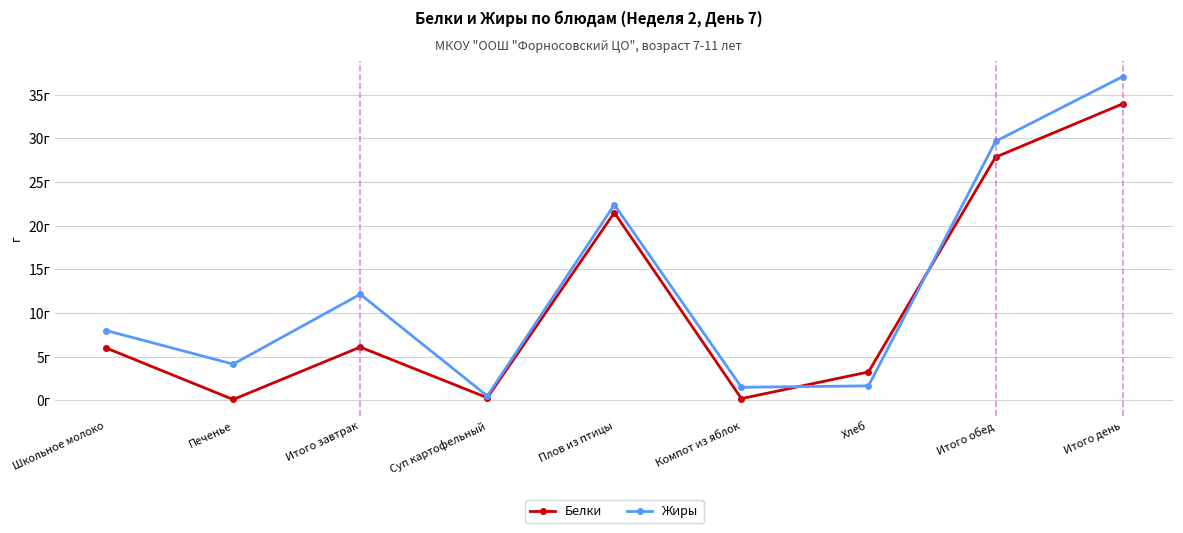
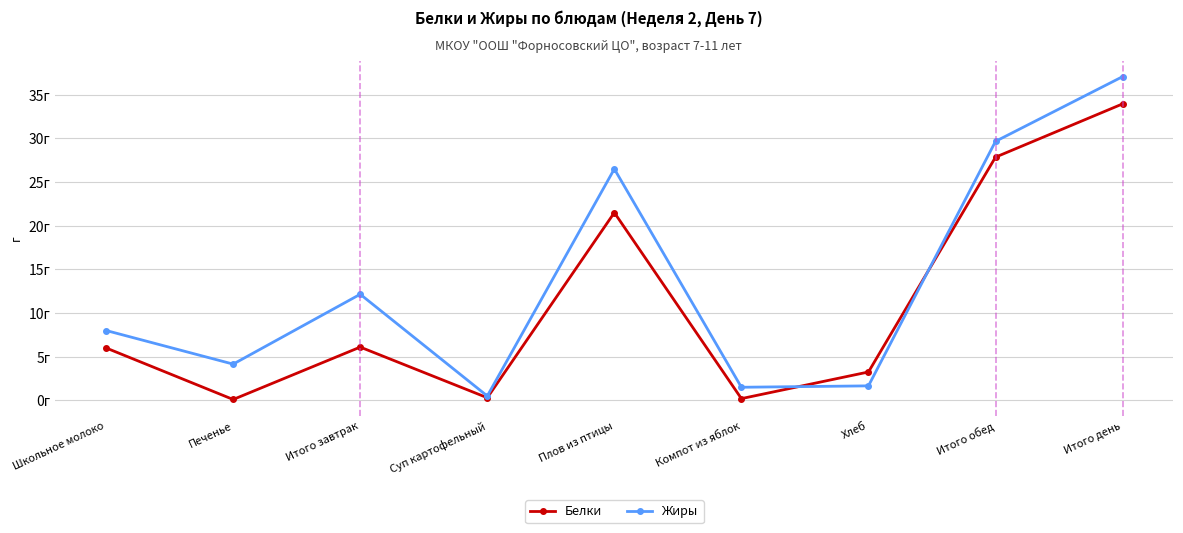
Жиры, Плов из птицы: 22г -> 27г
